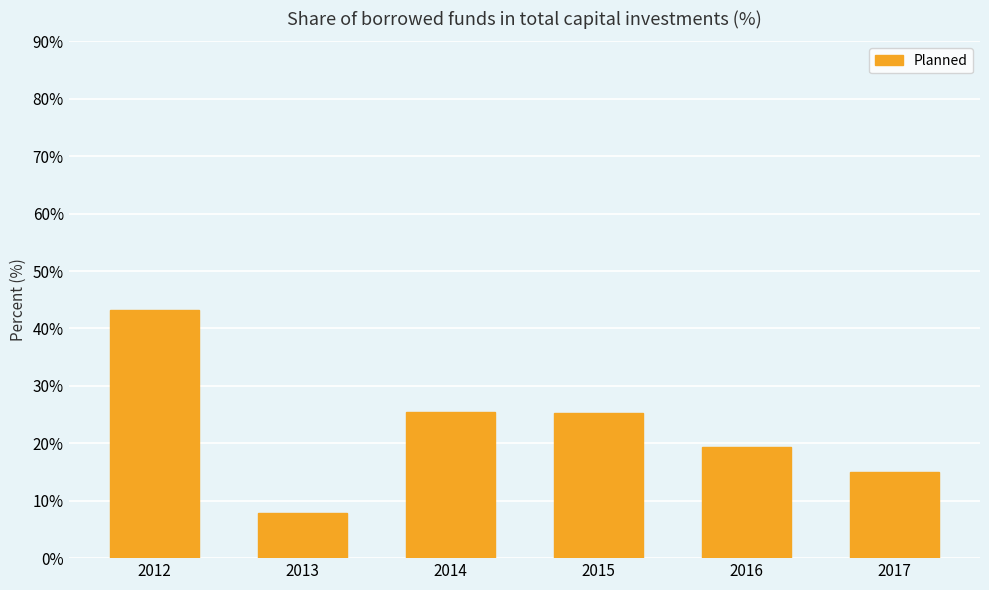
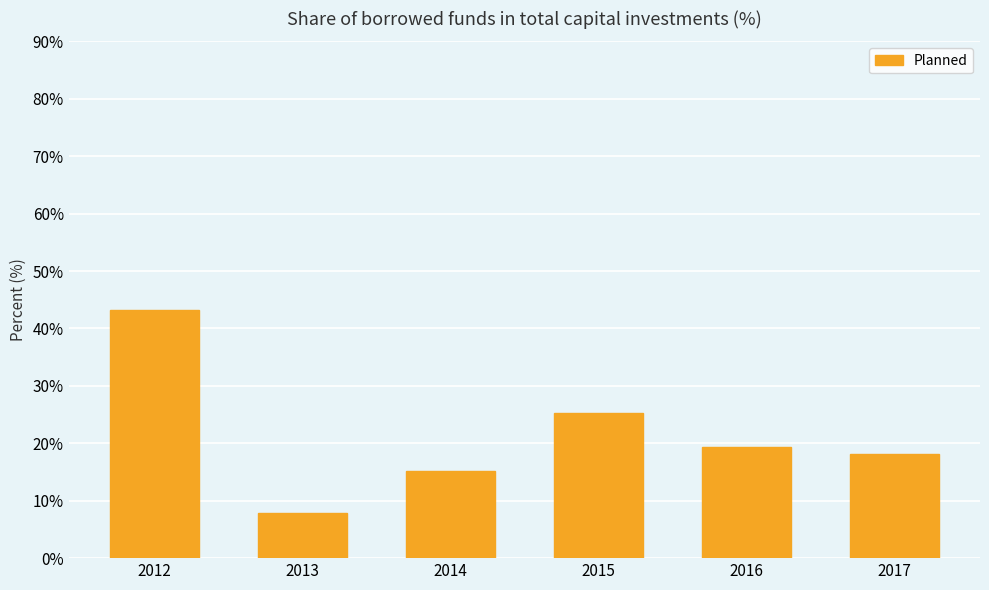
2014: 25% -> 15%
2017: 15% -> 18%
